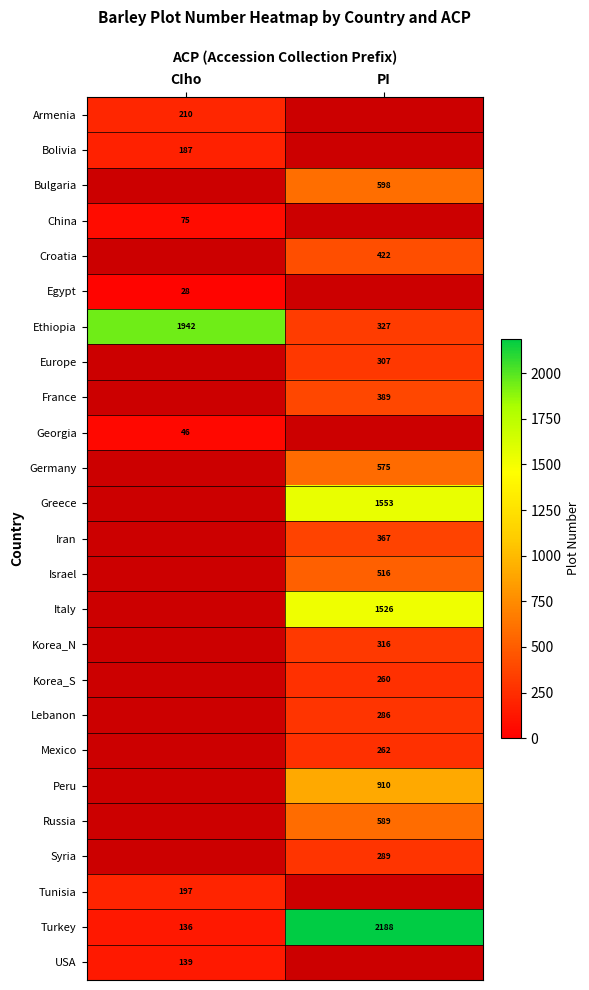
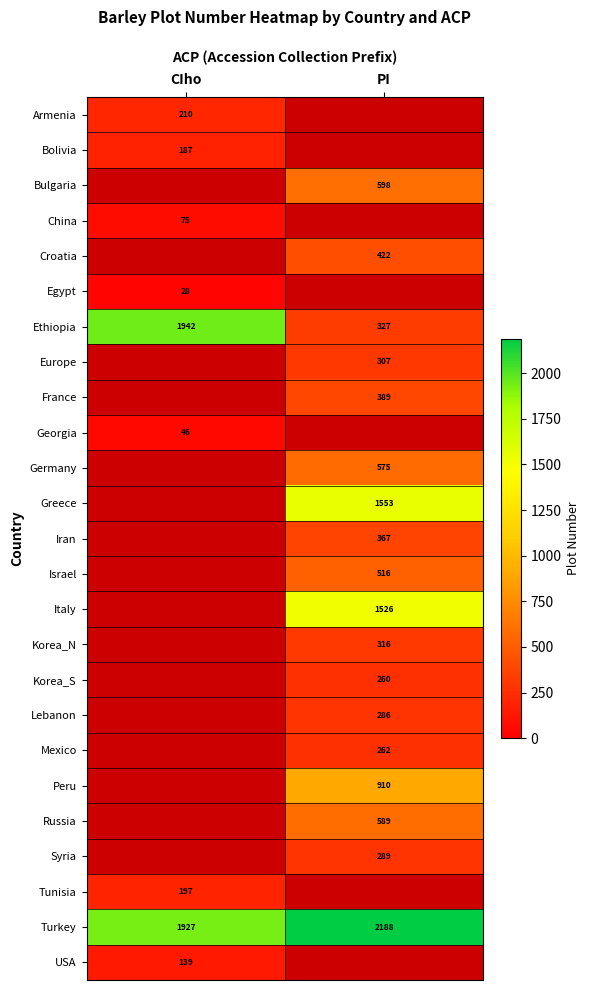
Turkey, CIho: 136 -> 1927
